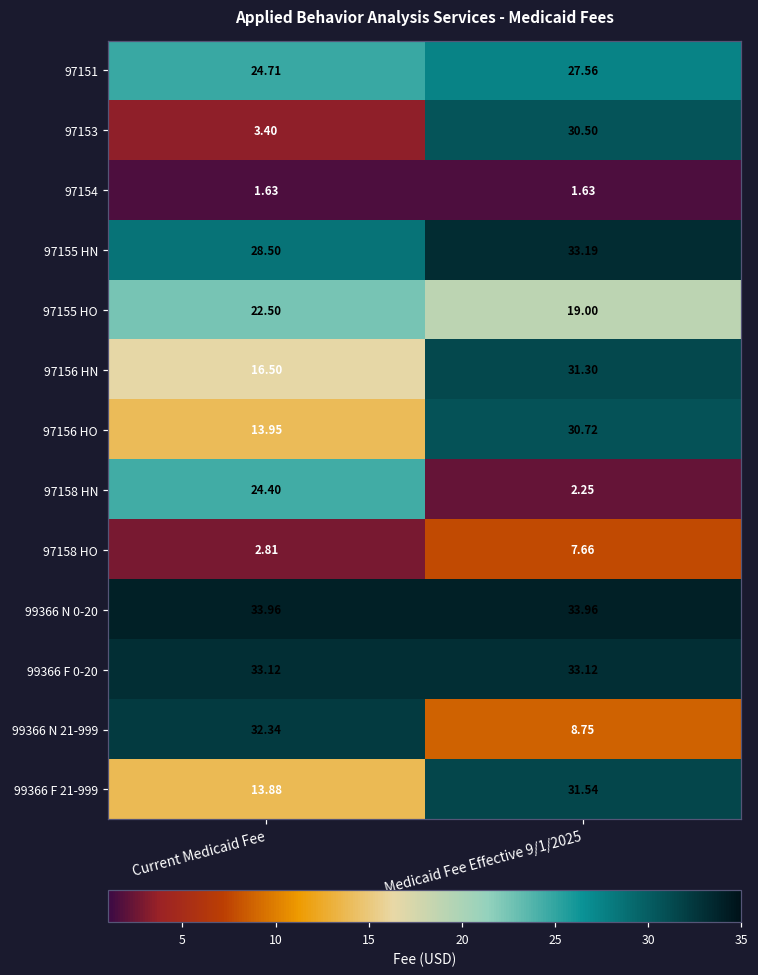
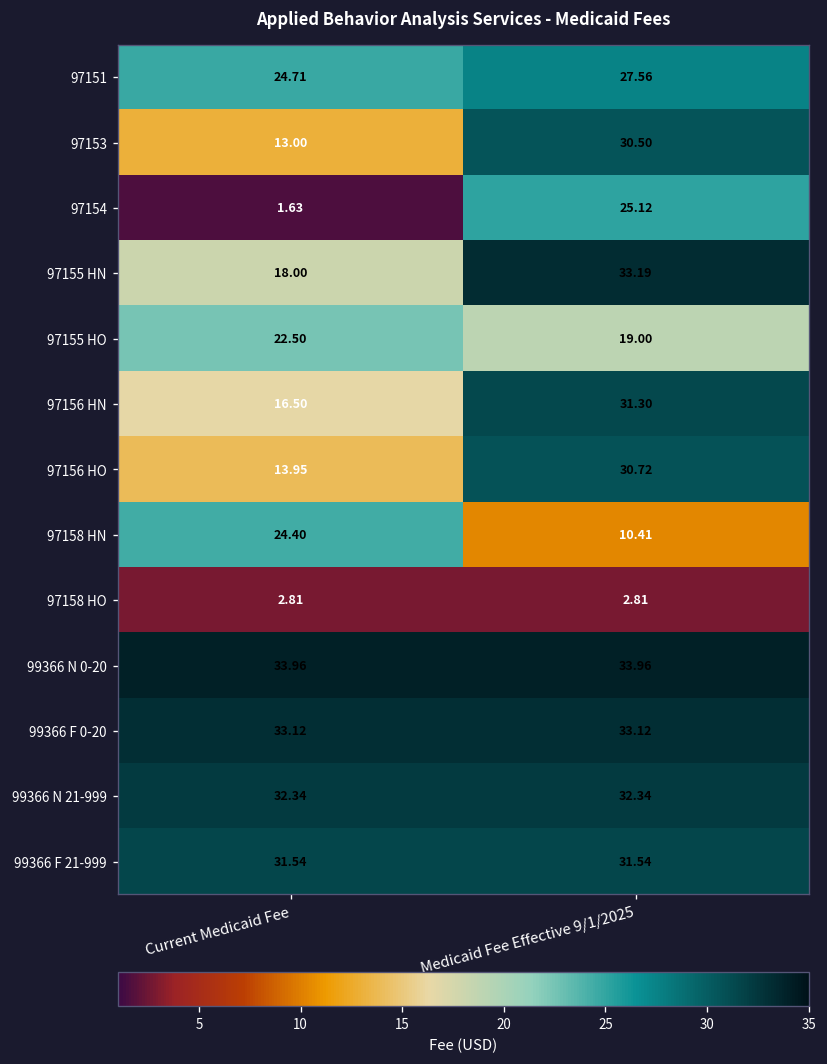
97153, Current Medicaid Fee: 3.40 -> 13.00
97154, Medicaid Fee Effective 9/1/2025: 1.63 -> 25.12
97155 HN, Current Medicaid Fee: 28.50 -> 18.00
97158 HN, Medicaid Fee Effective 9/1/2025: 2.25 -> 10.41
97158 HO, Medicaid Fee Effective 9/1/2025: 7.66 -> 2.81
99366 N 21-999, Medicaid Fee Effective 9/1/2025: 8.75 -> 32.34
99366 F 21-999, Current Medicaid Fee: 13.88 -> 31.54
